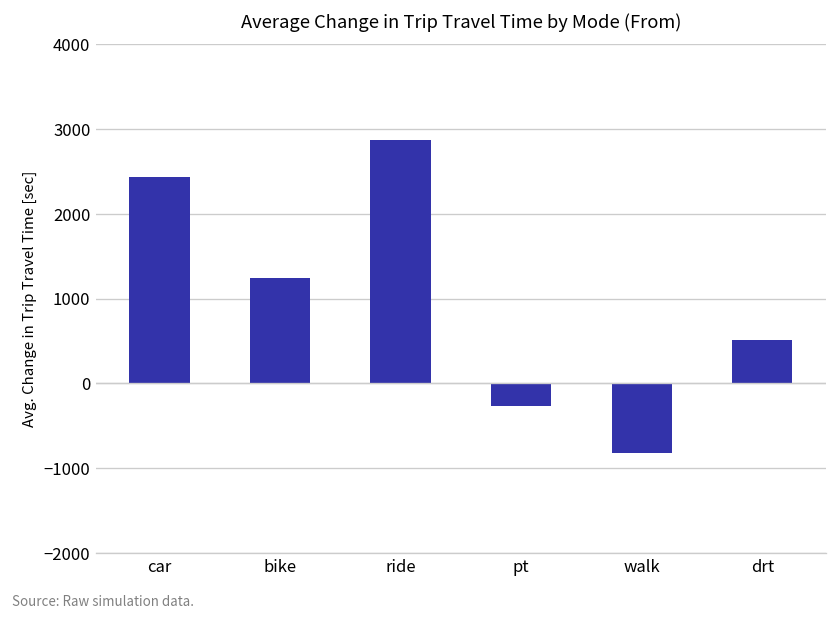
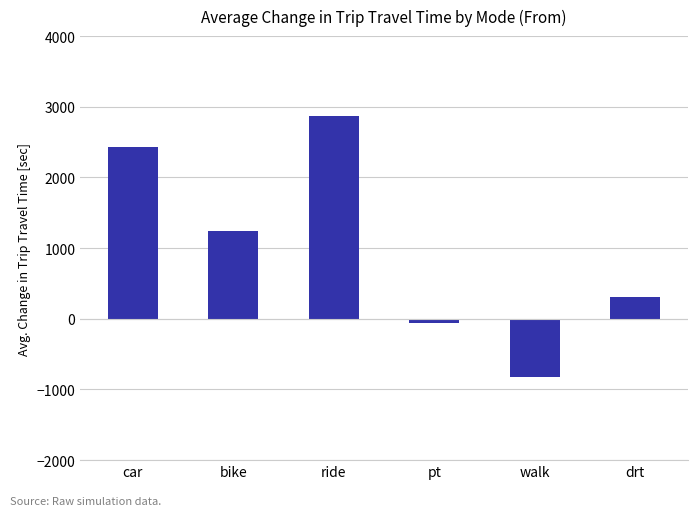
pt: -300 -> -100
drt: 500 -> 300
